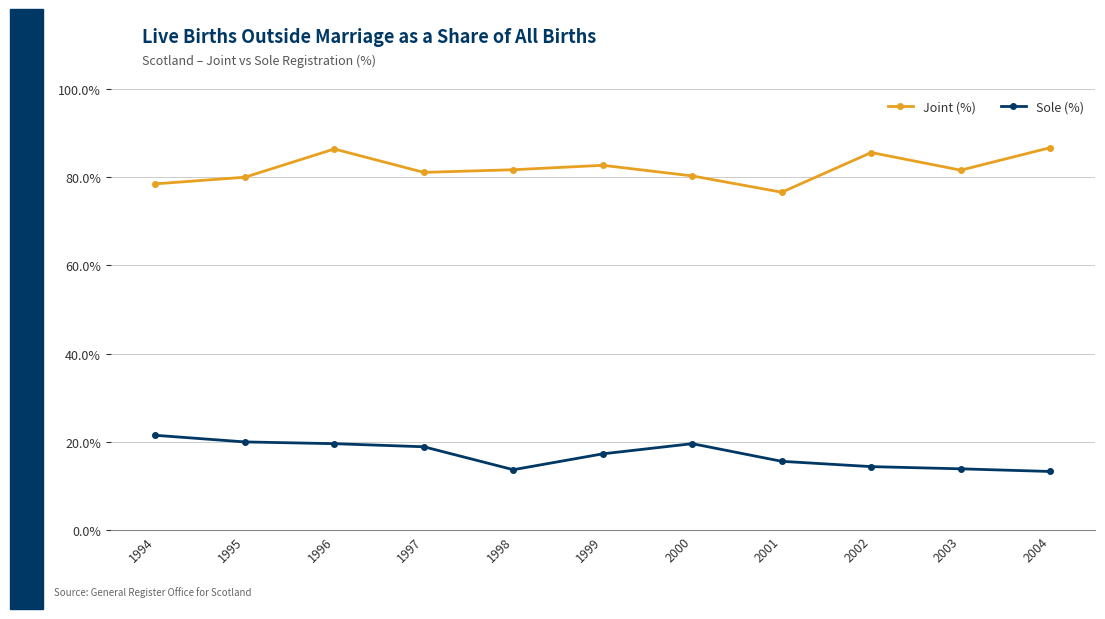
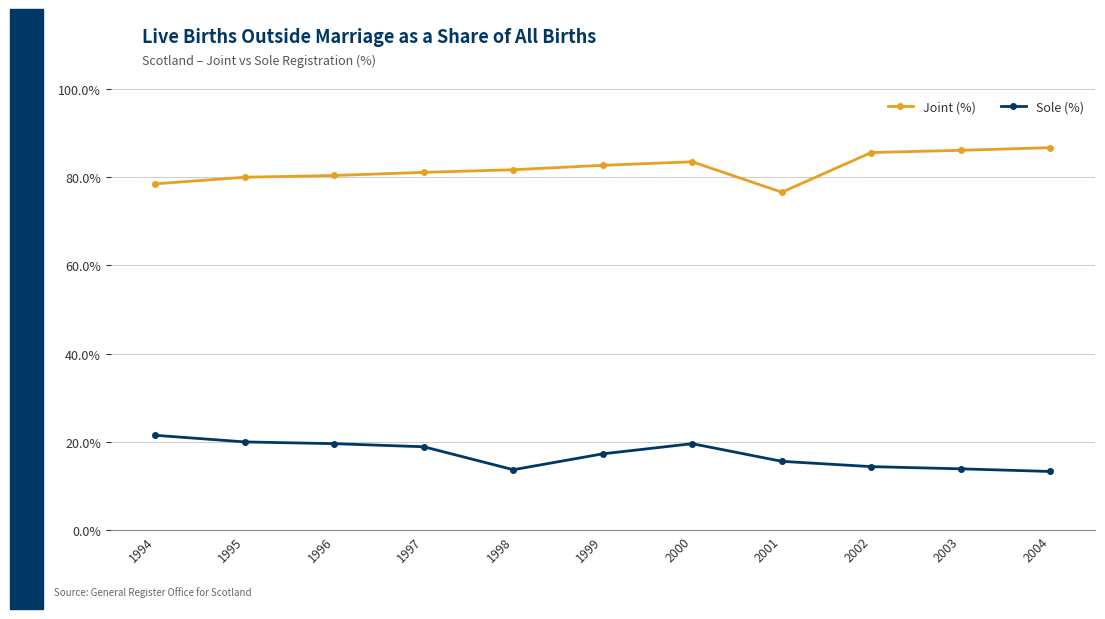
Joint (%), 1996: 86% -> 80%
Joint (%), 2000: 80% -> 84%
Joint (%), 2003: 82% -> 86%
